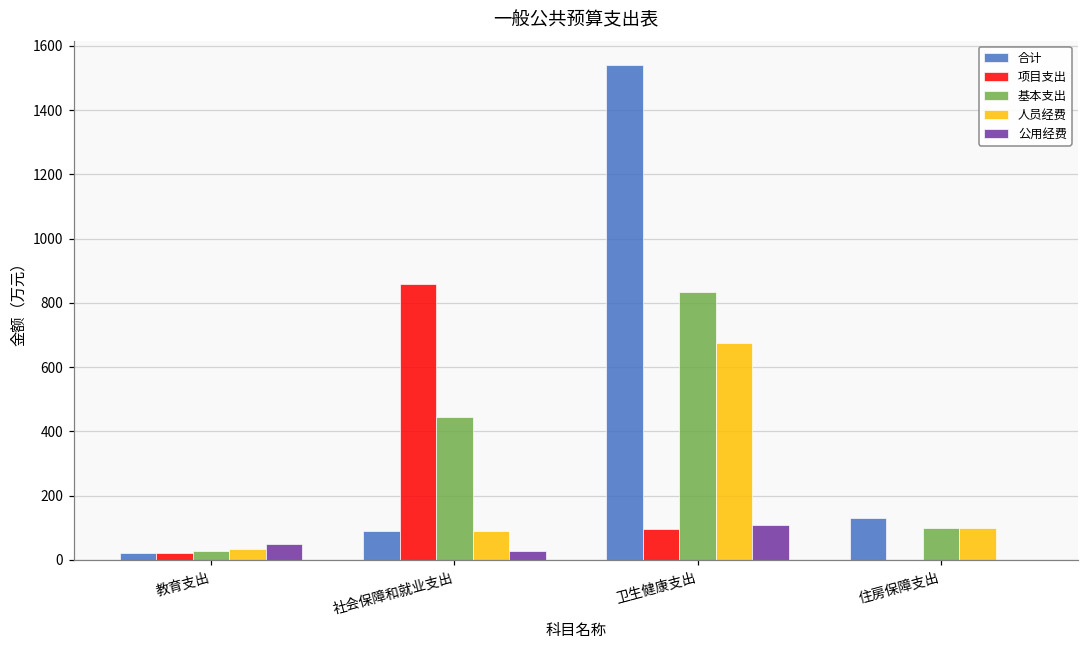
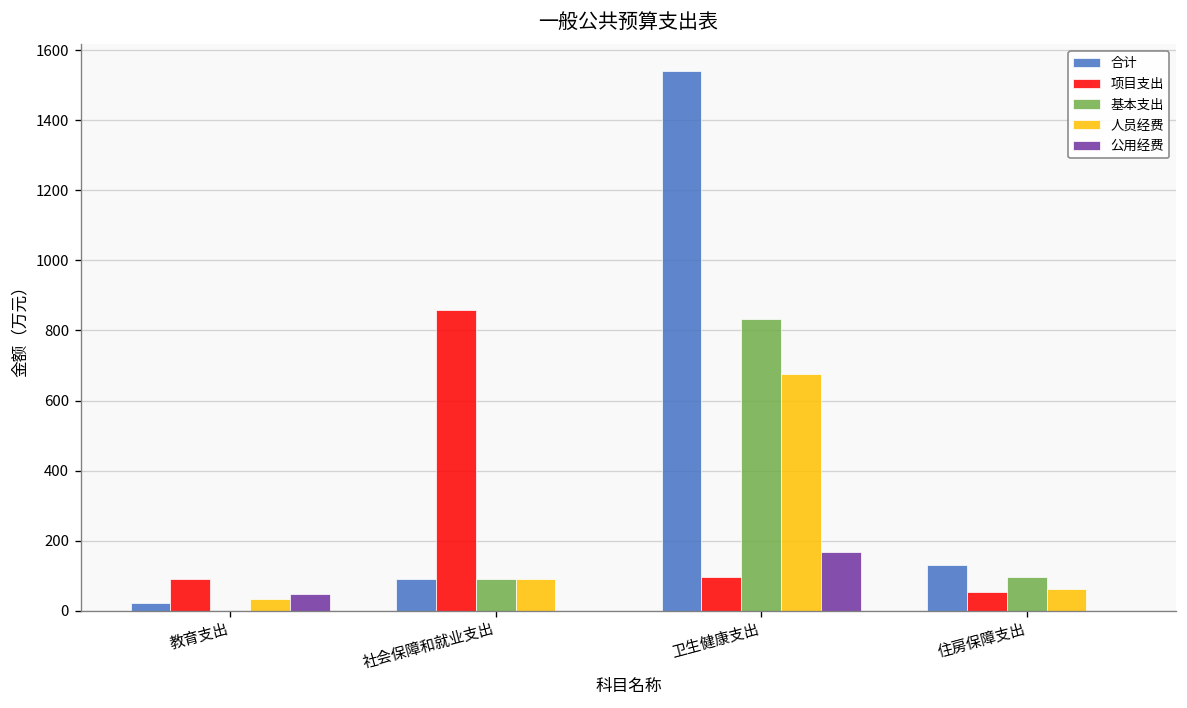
项目支出, 教育支出: 20 -> 90
基本支出, 教育支出: 30 -> 0
基本支出, 社会保障和就业支出: 450 -> 90
公用经费, 社会保障和就业支出: 30 -> 0
公用经费, 卫生健康支出: 110 -> 170
项目支出, 住房保障支出: 0 -> 50
人员经费, 住房保障支出: 100 -> 60
